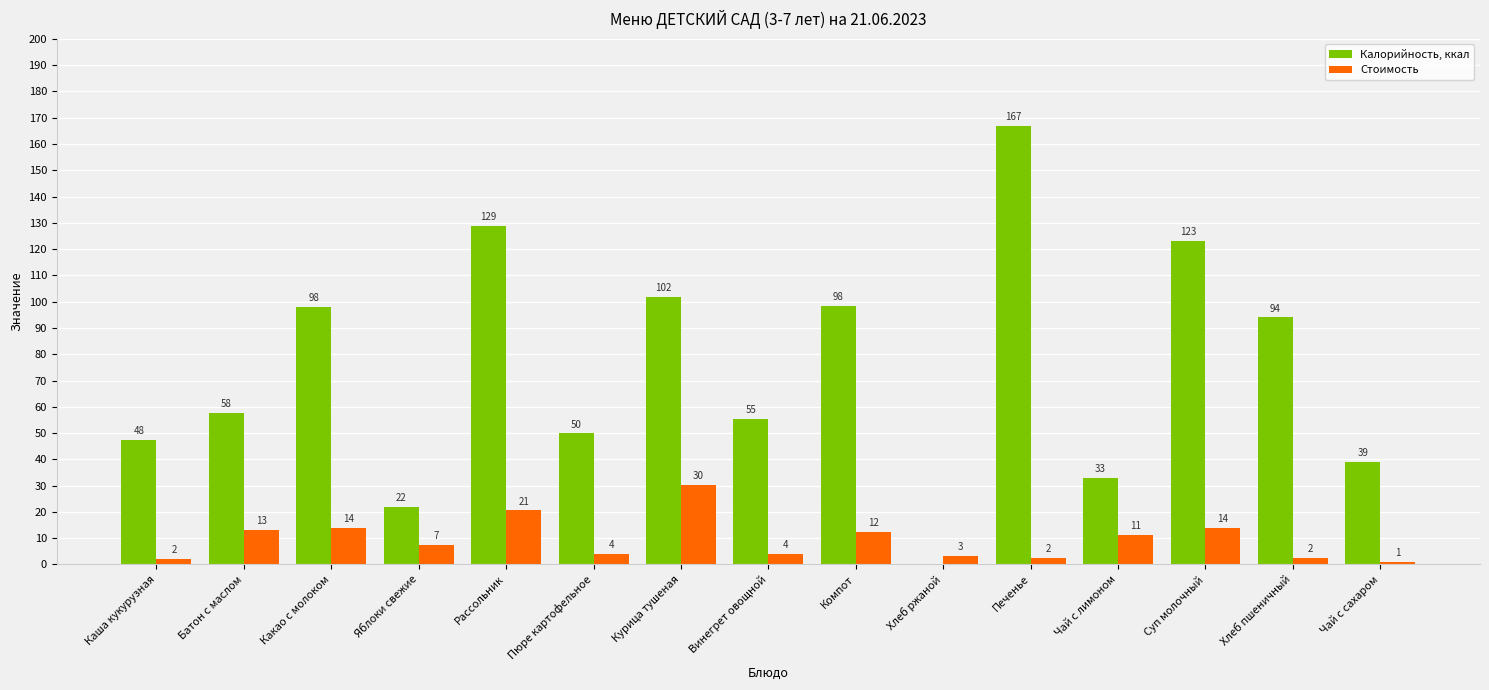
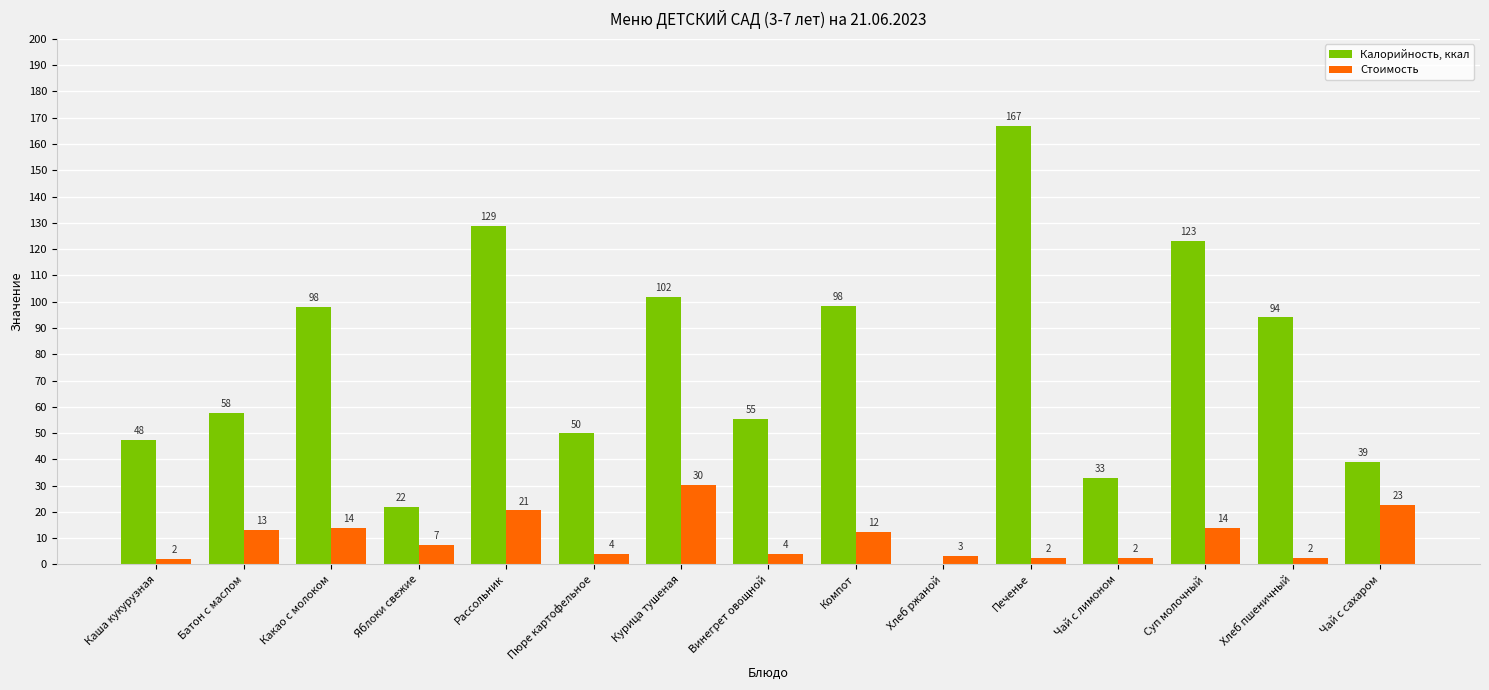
Стоимость, Чай с лимоном: 11 -> 2
Стоимость, Чай с сахаром: 1 -> 23
